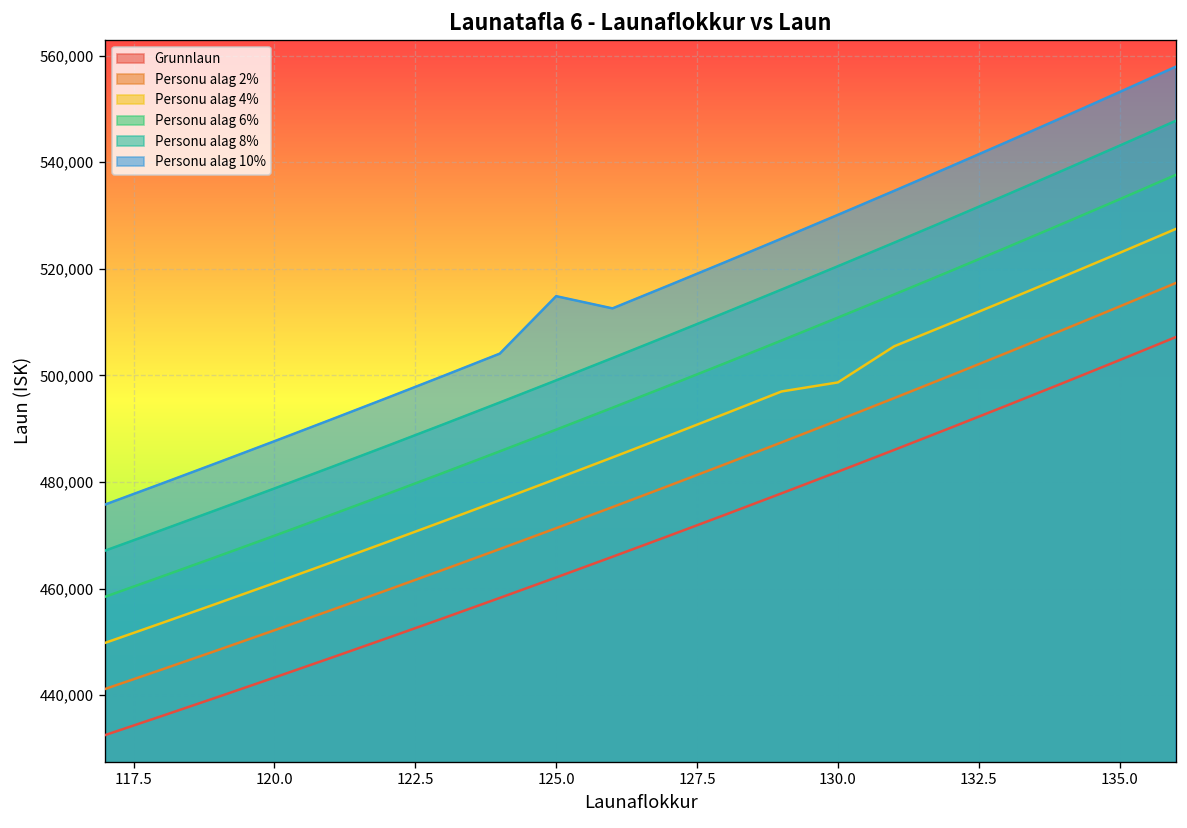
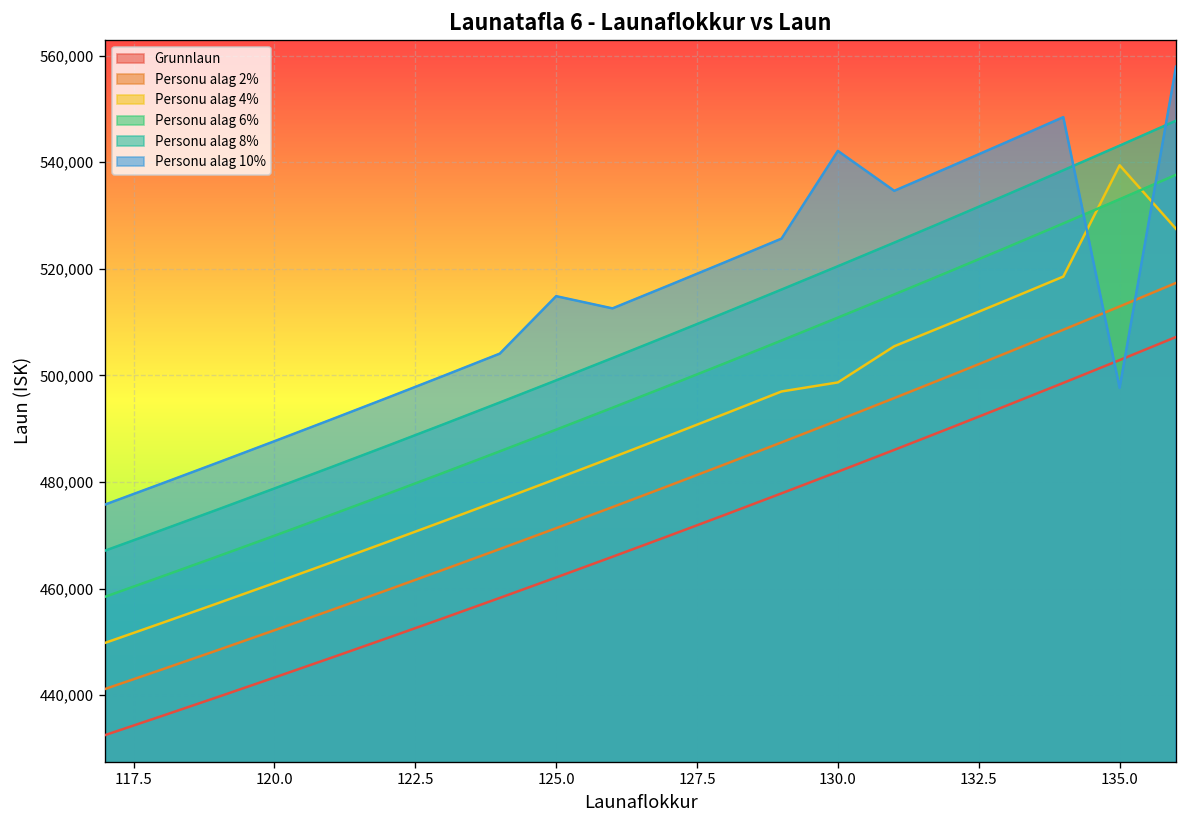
Personu alag 10%, 130.0: 530,000 -> 542,000
Personu alag 4%, 135.0: 523,000 -> 539,000
Personu alag 10%, 135.0: 553,000 -> 498,000
